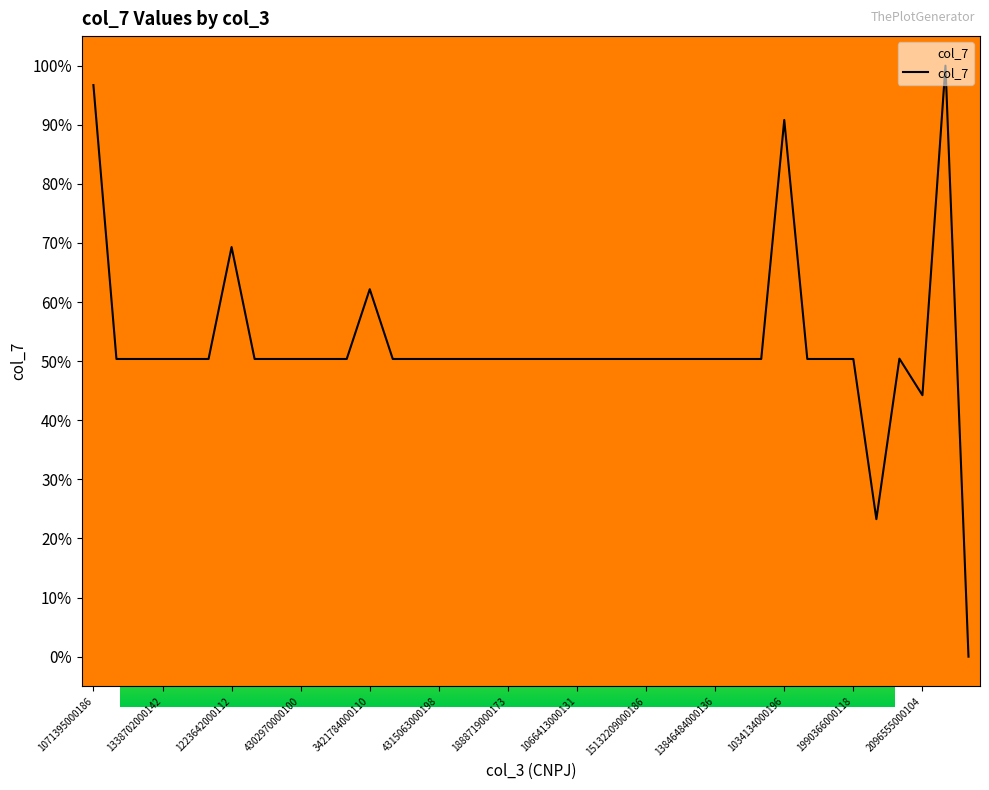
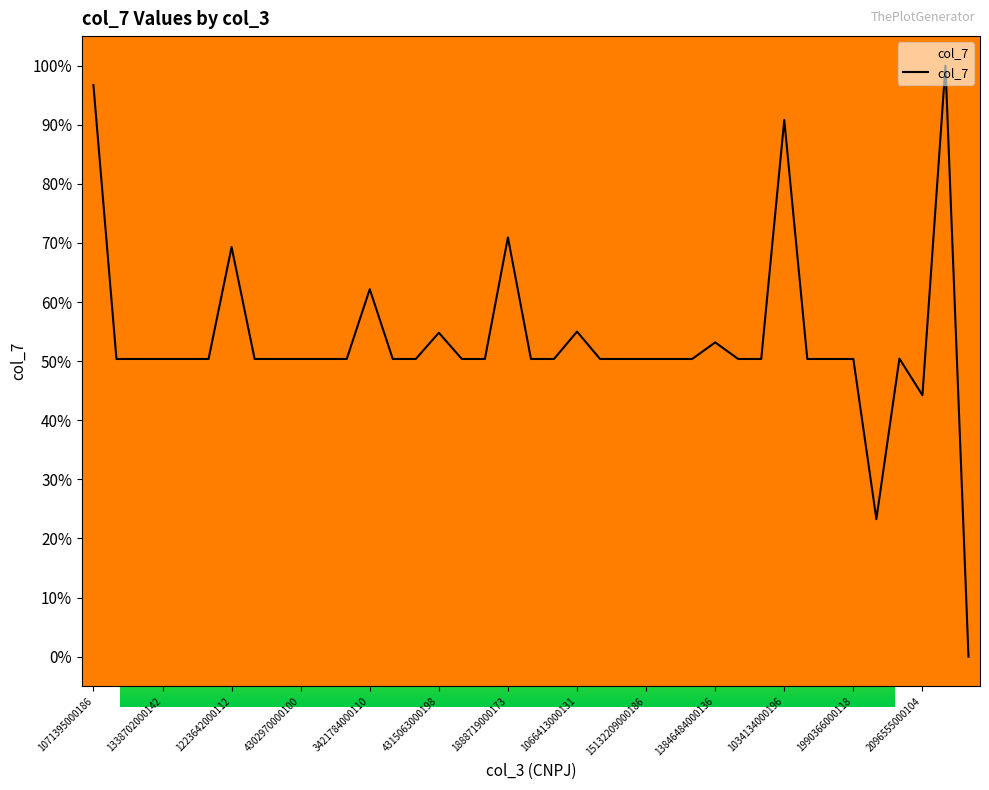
4315063000198: 50% -> 55%
1888719000173: 50% -> 71%
1066413000131: 50% -> 55%
13846484000136: 50% -> 53%
